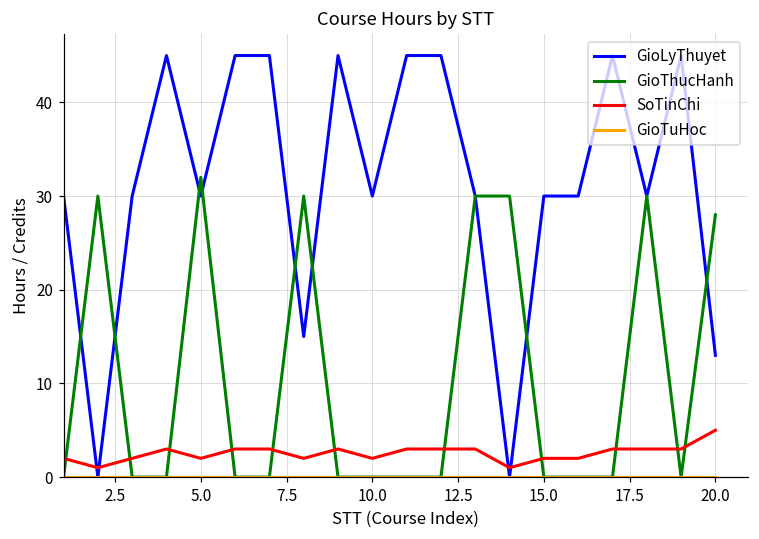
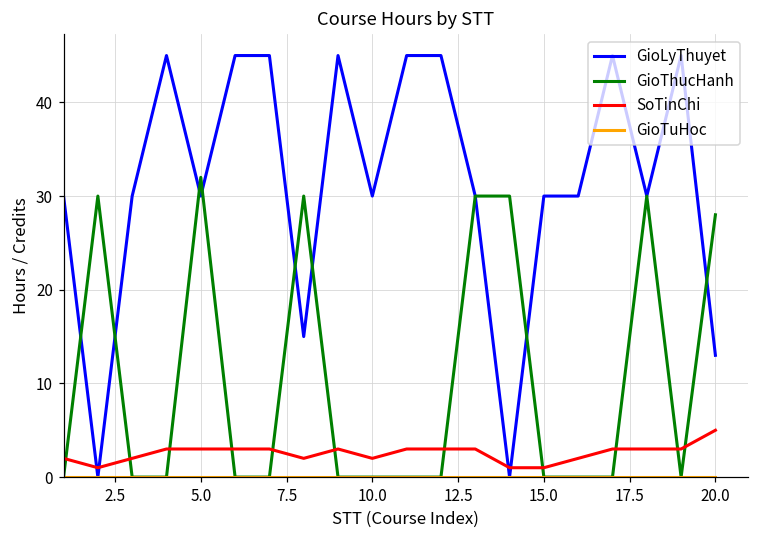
SoTinChi, 5.0: 2 -> 3
SoTinChi, 15.0: 2 -> 1
